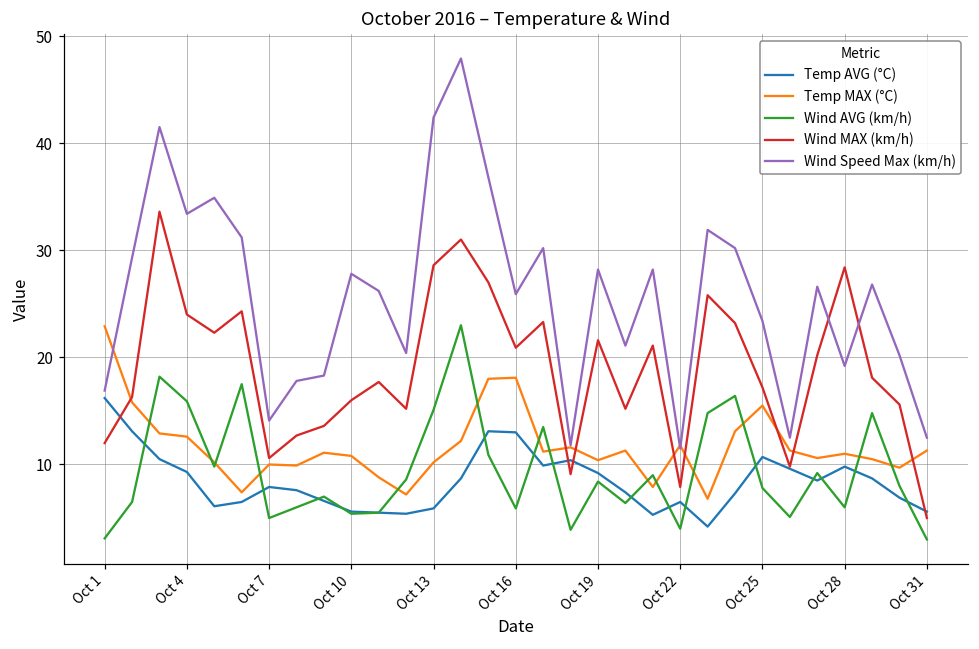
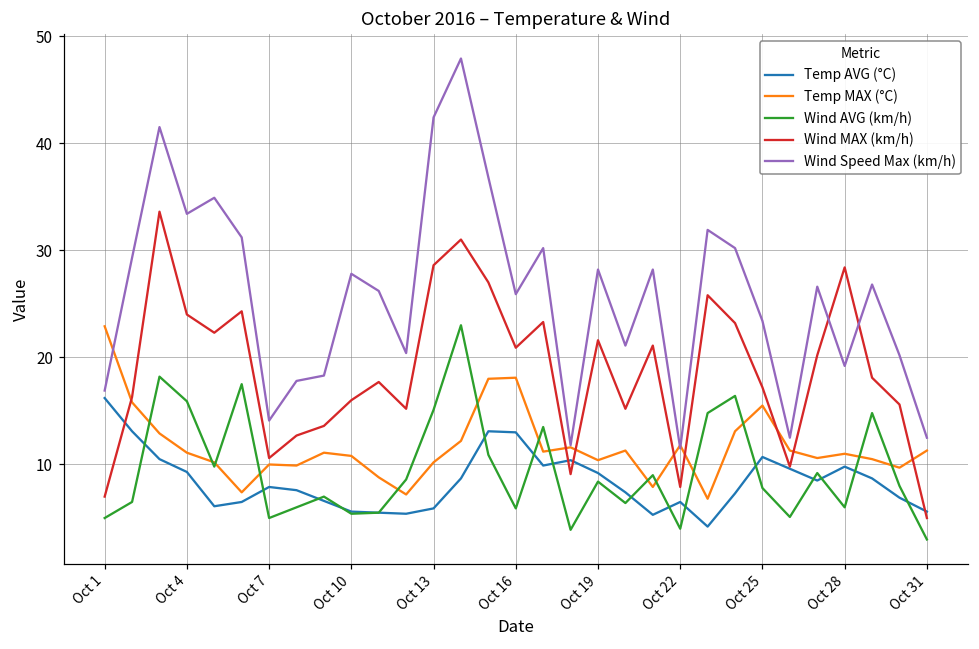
Wind AVG (km/h), Oct 1: 3 -> 5
Wind MAX (km/h), Oct 1: 12 -> 7
Temp MAX (°C), Oct 4: 13 -> 11
